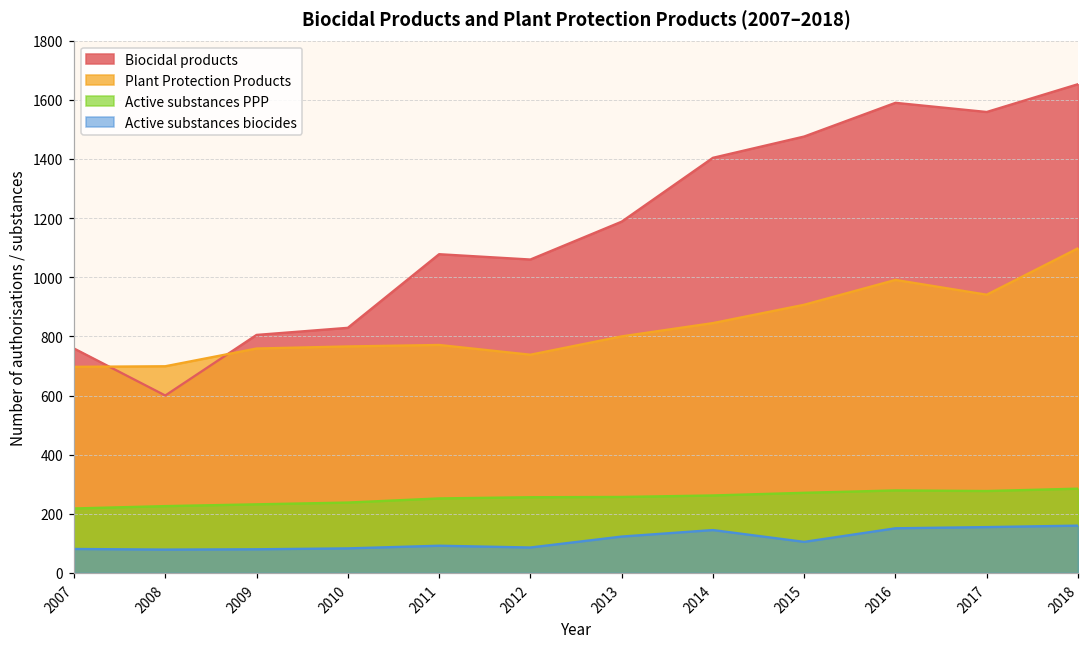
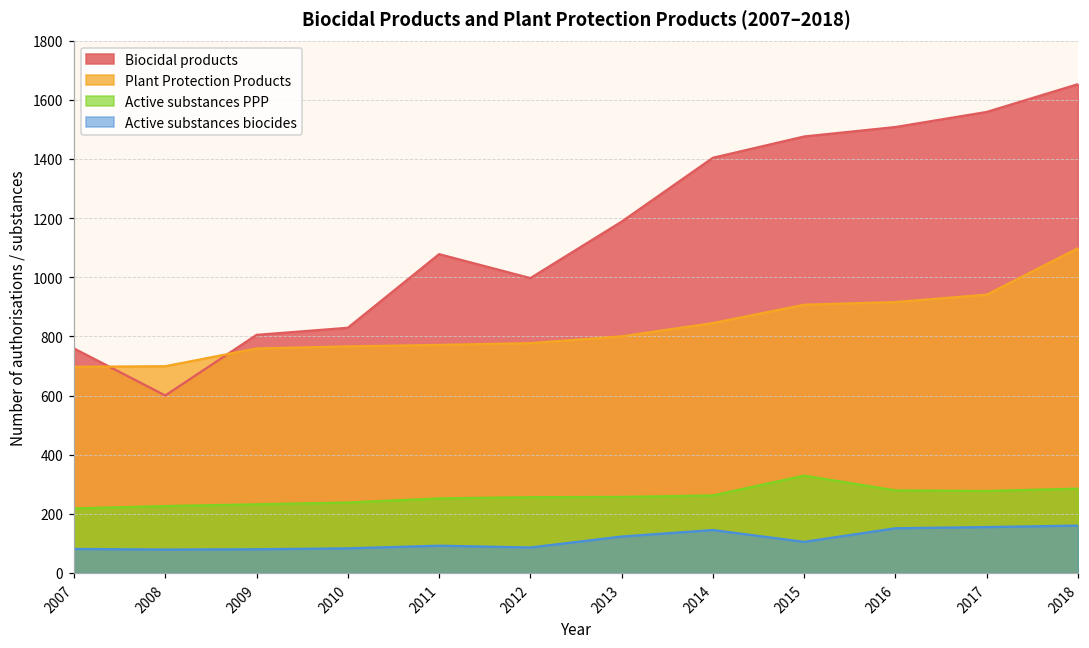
Biocidal products, 2012: 1060 -> 1000
Plant Protection Products, 2012: 740 -> 780
Active substances PPP, 2015: 270 -> 330
Biocidal products, 2016: 1590 -> 1510
Plant Protection Products, 2016: 990 -> 920
